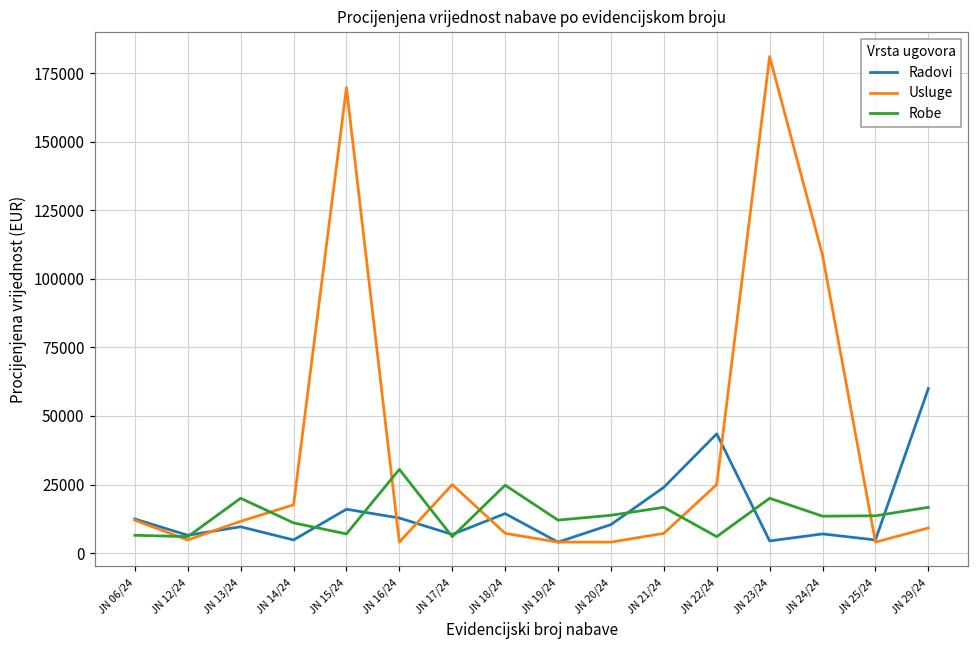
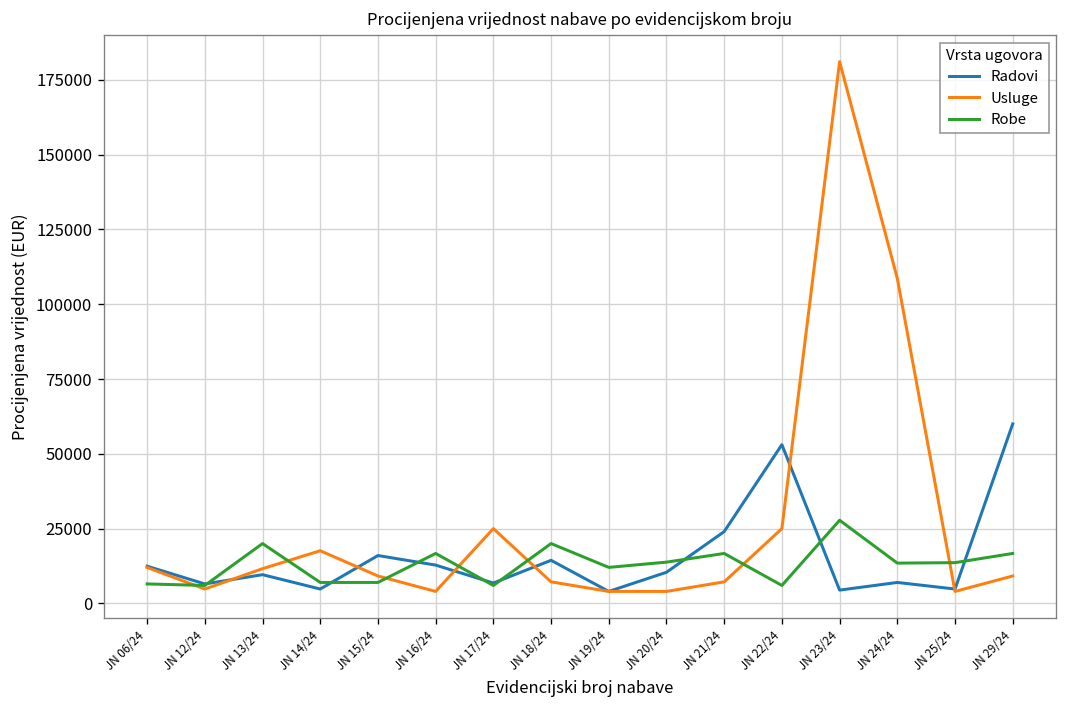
Robe, JN 14/24: 11000 -> 7000
Usluge, JN 15/24: 170000 -> 9000
Robe, JN 16/24: 31000 -> 17000
Robe, JN 18/24: 25000 -> 20000
Radovi, JN 22/24: 44000 -> 53000
Robe, JN 23/24: 20000 -> 28000
